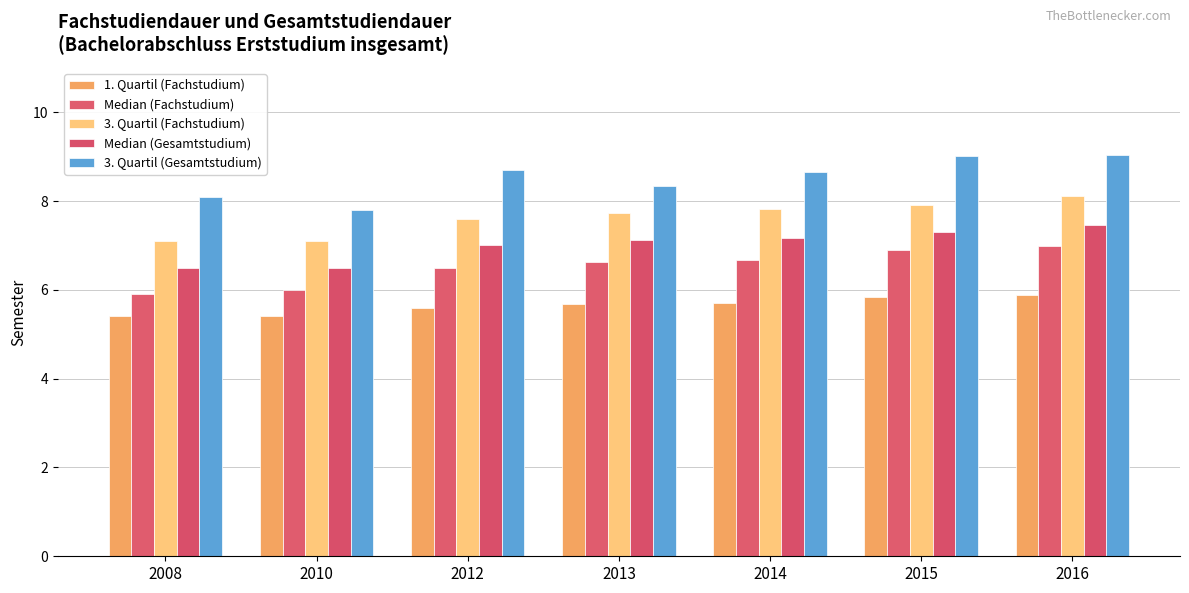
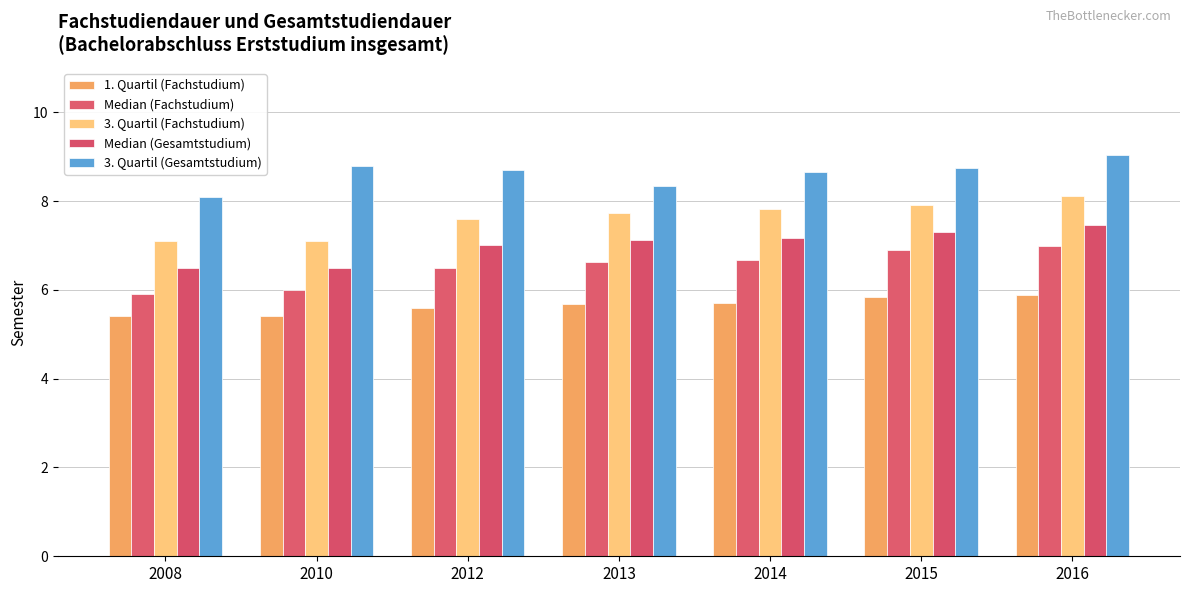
3. Quartil (Gesamtstudium), 2010: 7.8 -> 8.8
3. Quartil (Gesamtstudium), 2015: 9.0 -> 8.8
